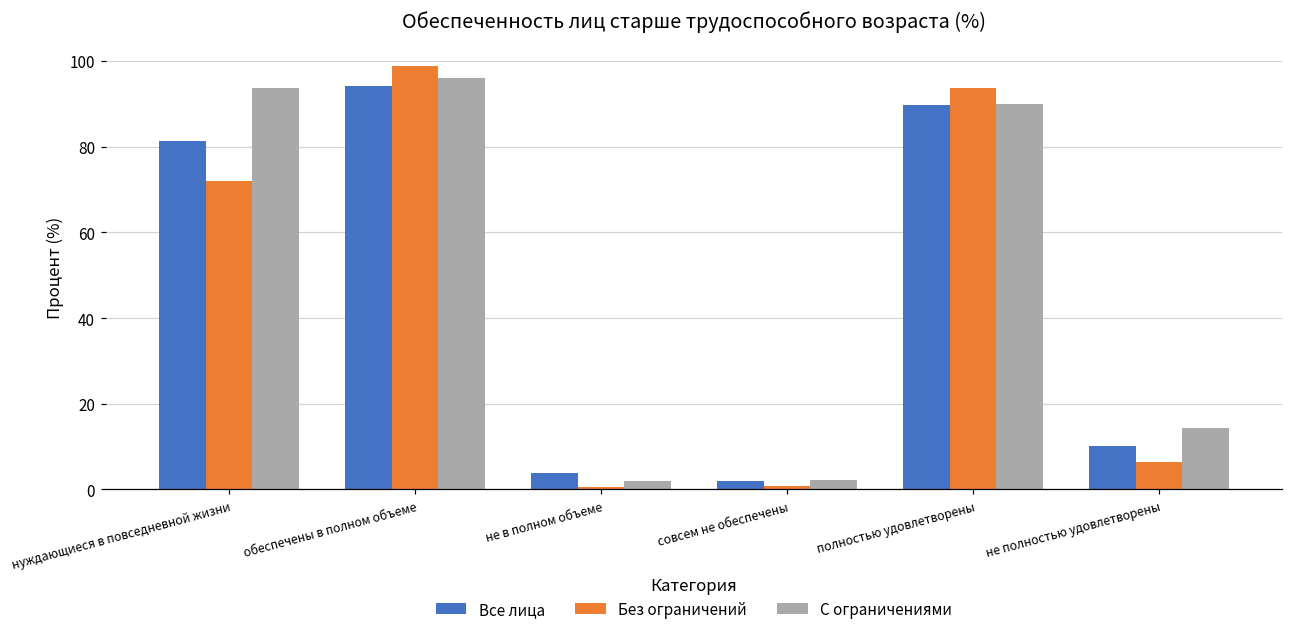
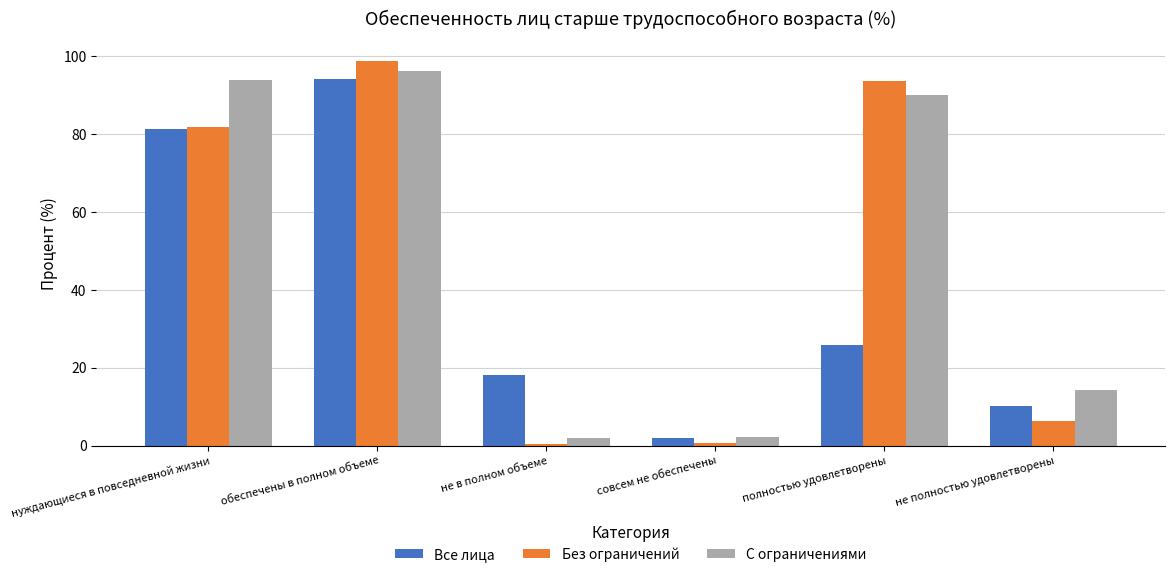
Без ограничений, нуждающиеся в повседневной жизни: 72 -> 82
Все лица, не в полном объеме: 4 -> 18
Все лица, полностью удовлетворены: 90 -> 26
